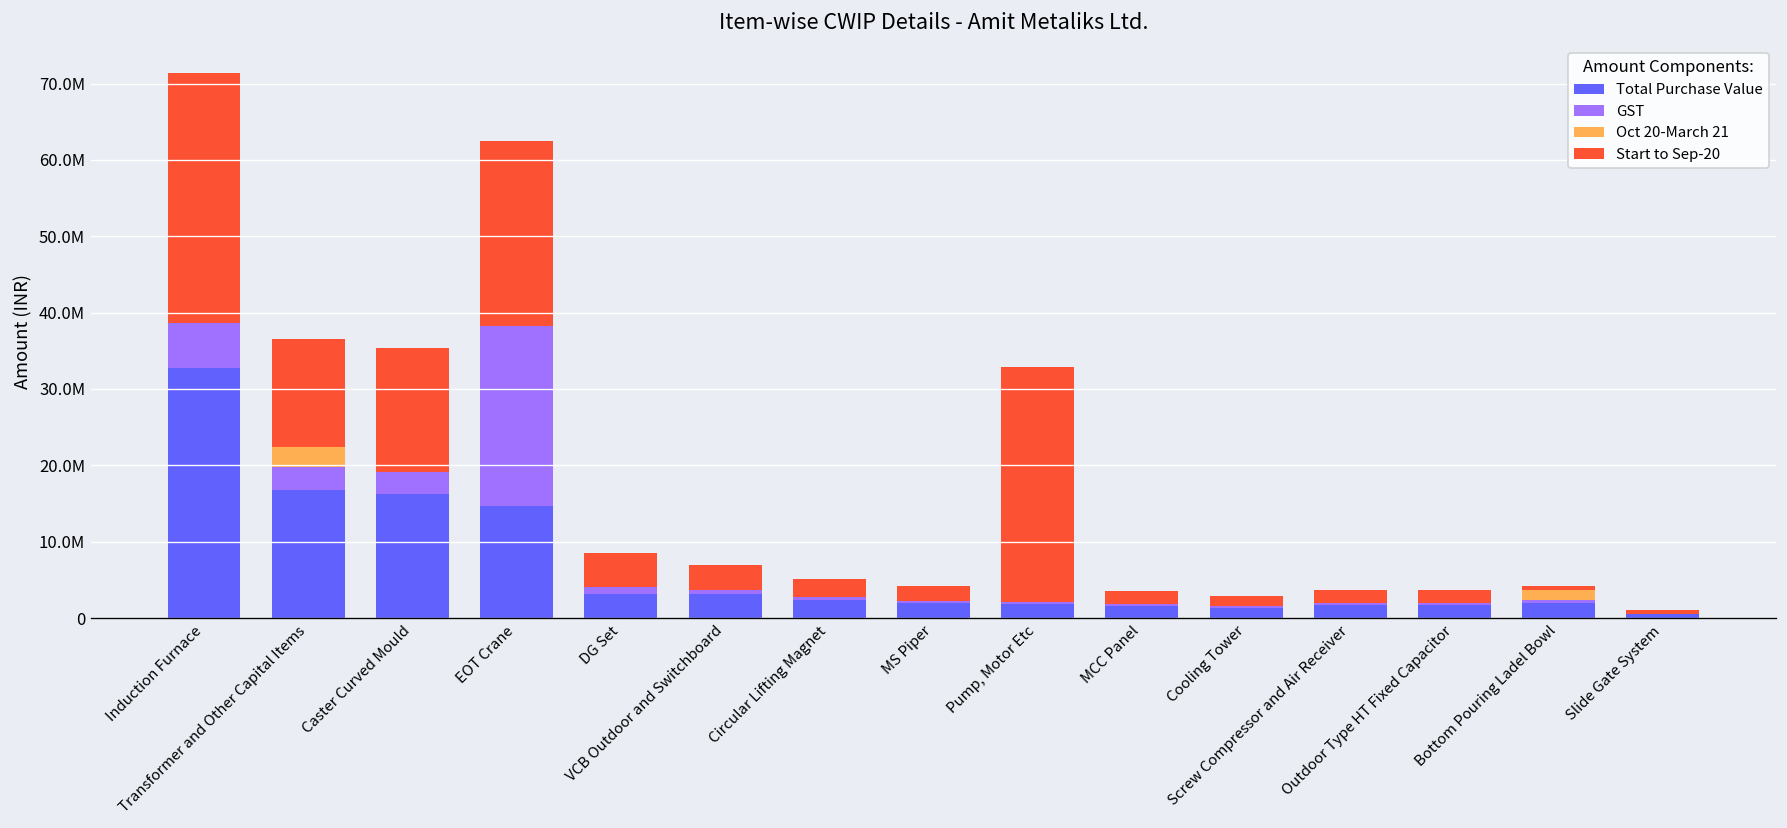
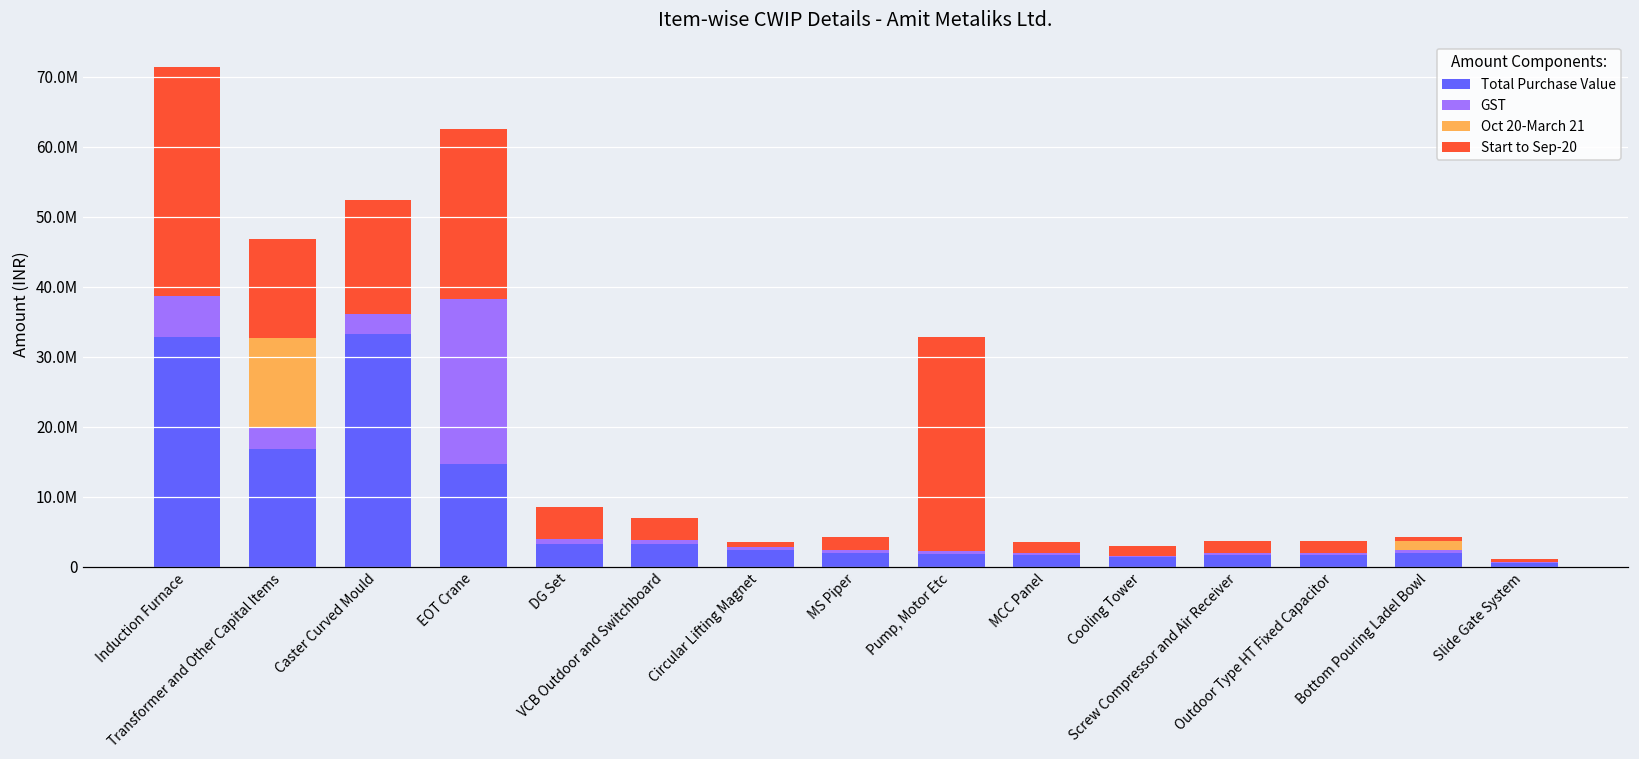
Oct 20-March 21, Transformer and Other Capital Items: 3000000 -> 13000000
Total Purchase Value, Caster Curved Mould: 16000000 -> 33000000
Start to Sep-20, Circular Lifting Magnet: 2000000 -> 1000000
